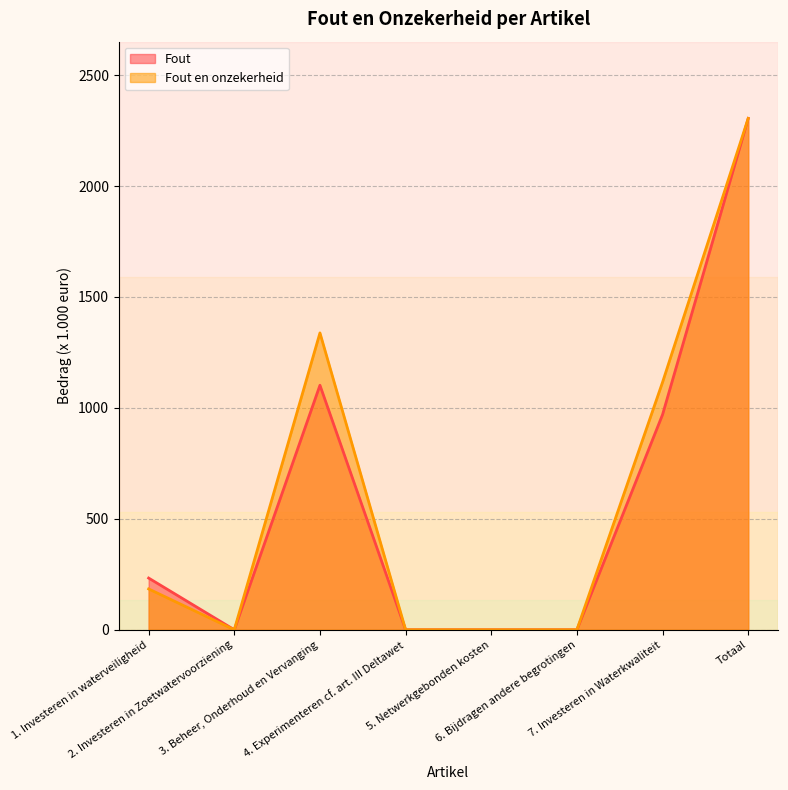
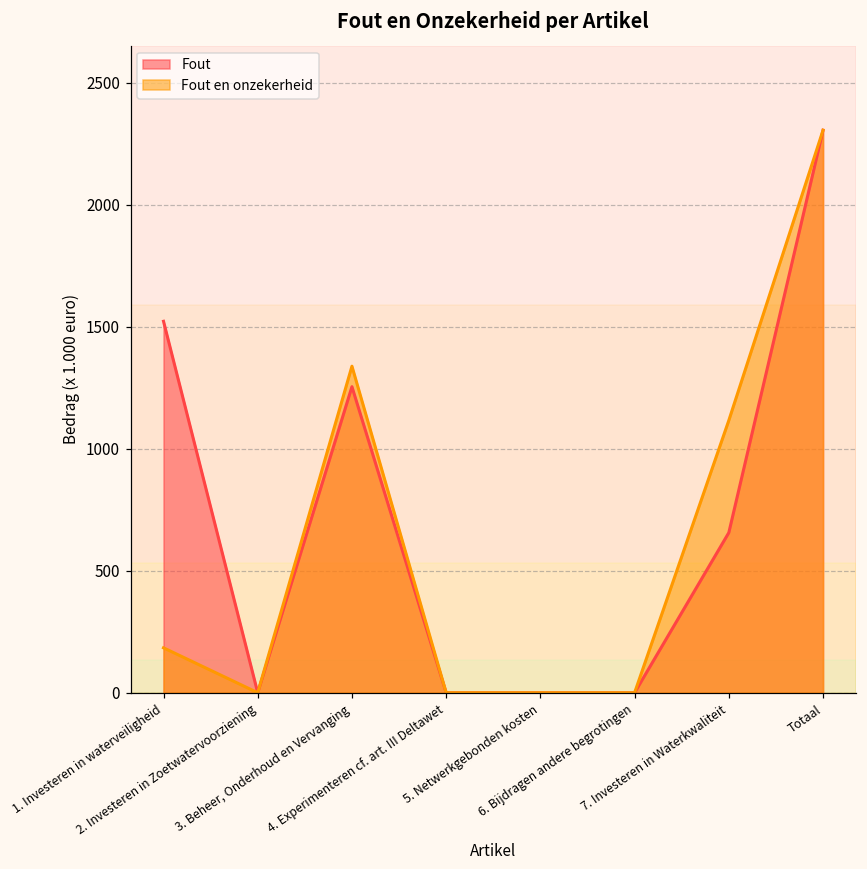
Fout, 1. Investeren in waterveiligheid: 230 -> 1520
Fout, 3. Beheer, Onderhoud en Vervanging: 1100 -> 1250
Fout, 7. Investeren in Waterkwaliteit: 970 -> 660
